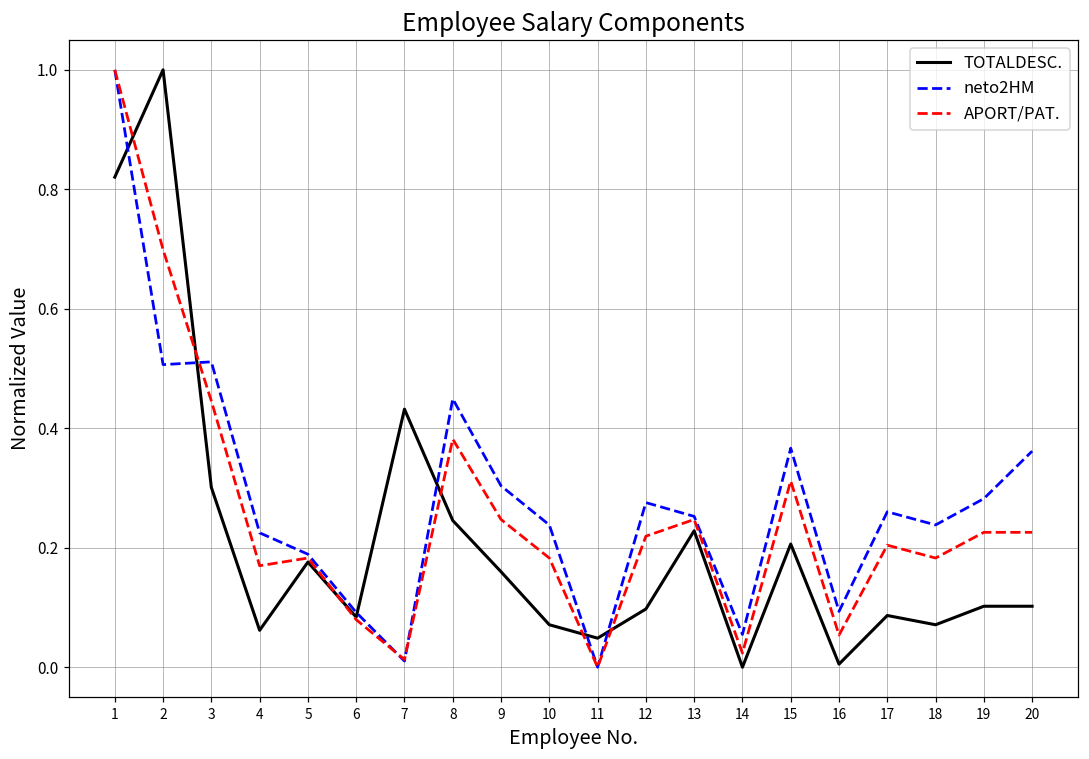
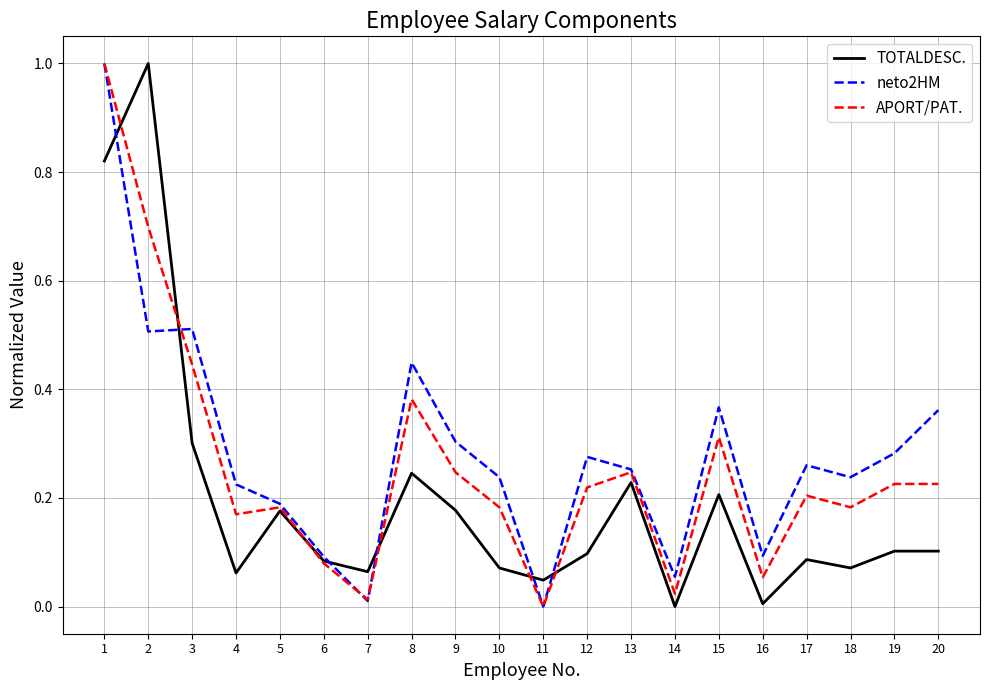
TOTALDESC., 7: 0.43 -> 0.06
TOTALDESC., 9: 0.16 -> 0.18
